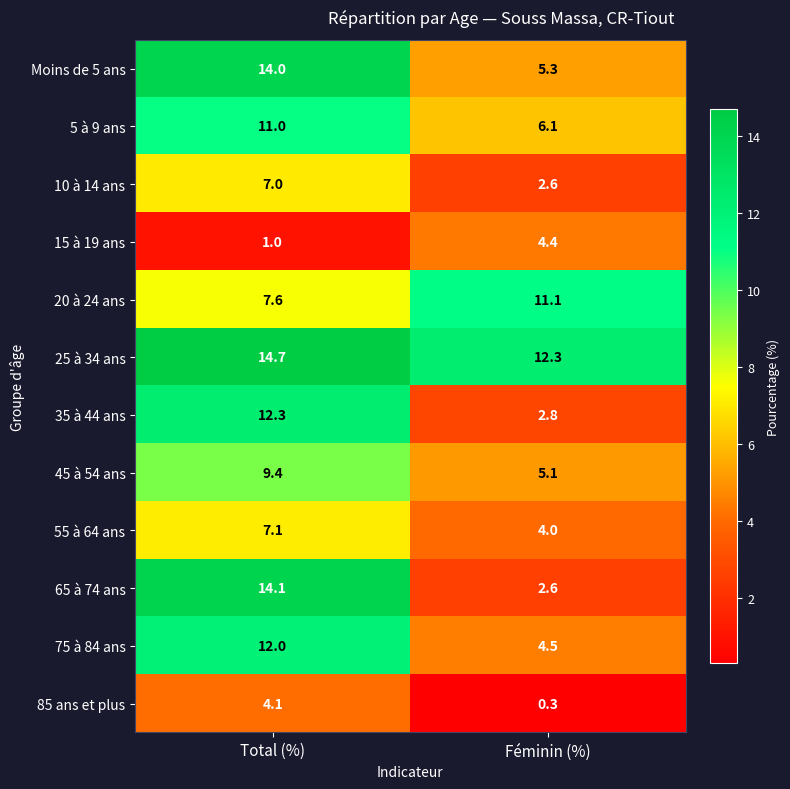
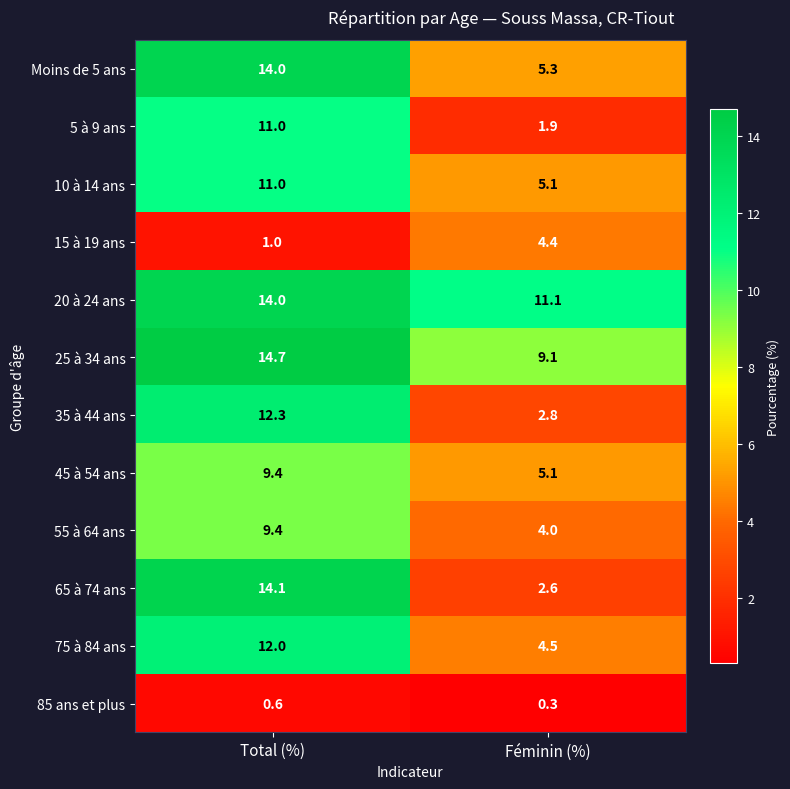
5 à 9 ans, Féminin (%): 6.1 -> 1.9
10 à 14 ans, Total (%): 7.0 -> 11.0
10 à 14 ans, Féminin (%): 2.6 -> 5.1
20 à 24 ans, Total (%): 7.6 -> 14.0
25 à 34 ans, Féminin (%): 12.3 -> 9.1
55 à 64 ans, Total (%): 7.1 -> 9.4
85 ans et plus, Total (%): 4.1 -> 0.6
